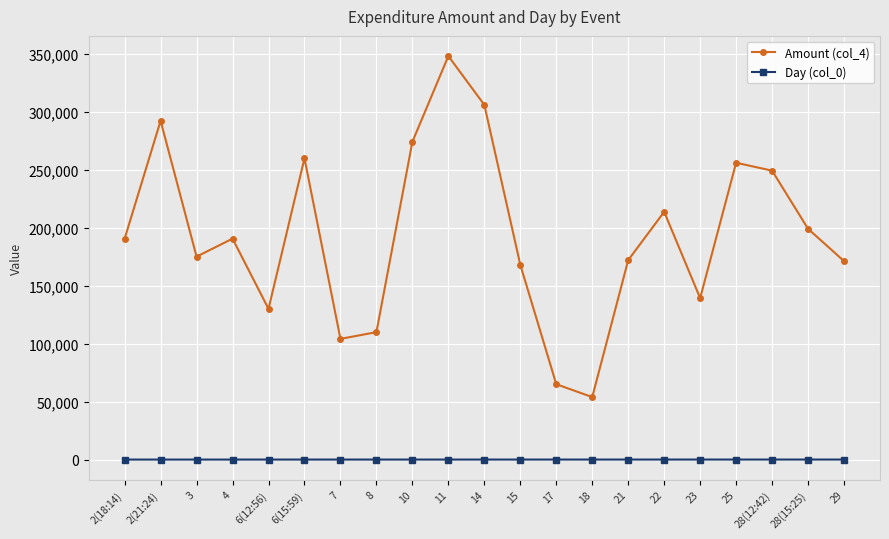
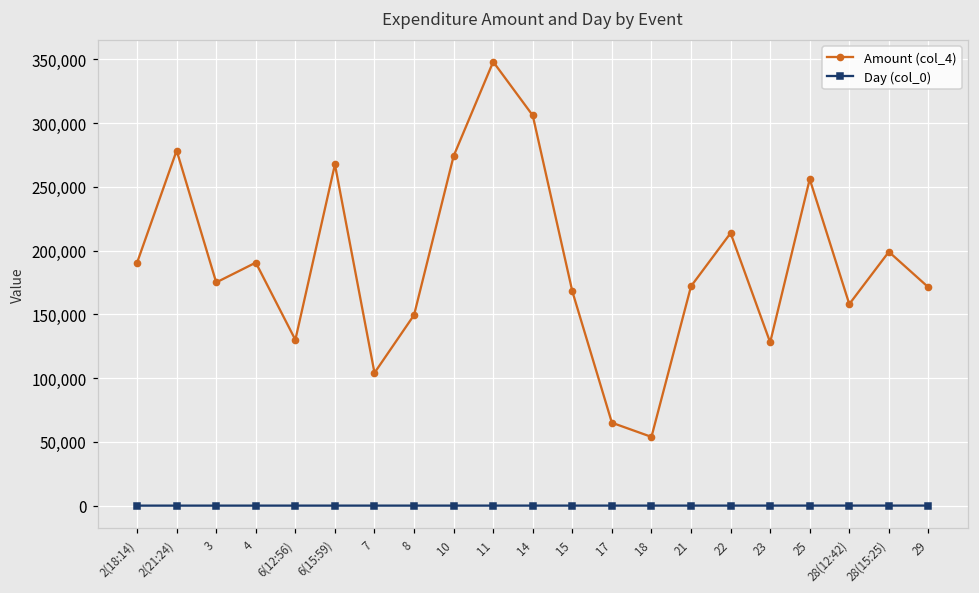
Amount (col_4), 2(21:24): 292,000 -> 278,000
Amount (col_4), 6(15:59): 260,000 -> 268,000
Amount (col_4), 8: 110,000 -> 149,000
Amount (col_4), 23: 139,000 -> 128,000
Amount (col_4), 28(12:42): 249,000 -> 158,000
